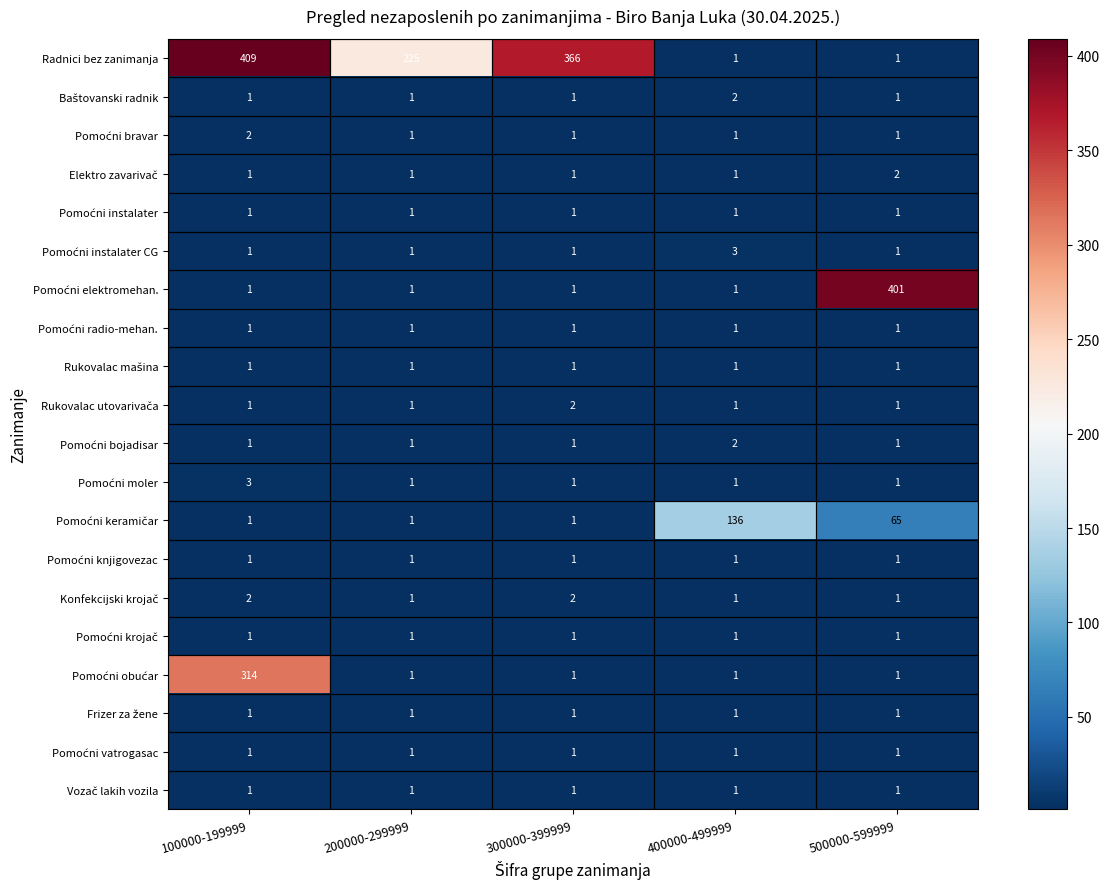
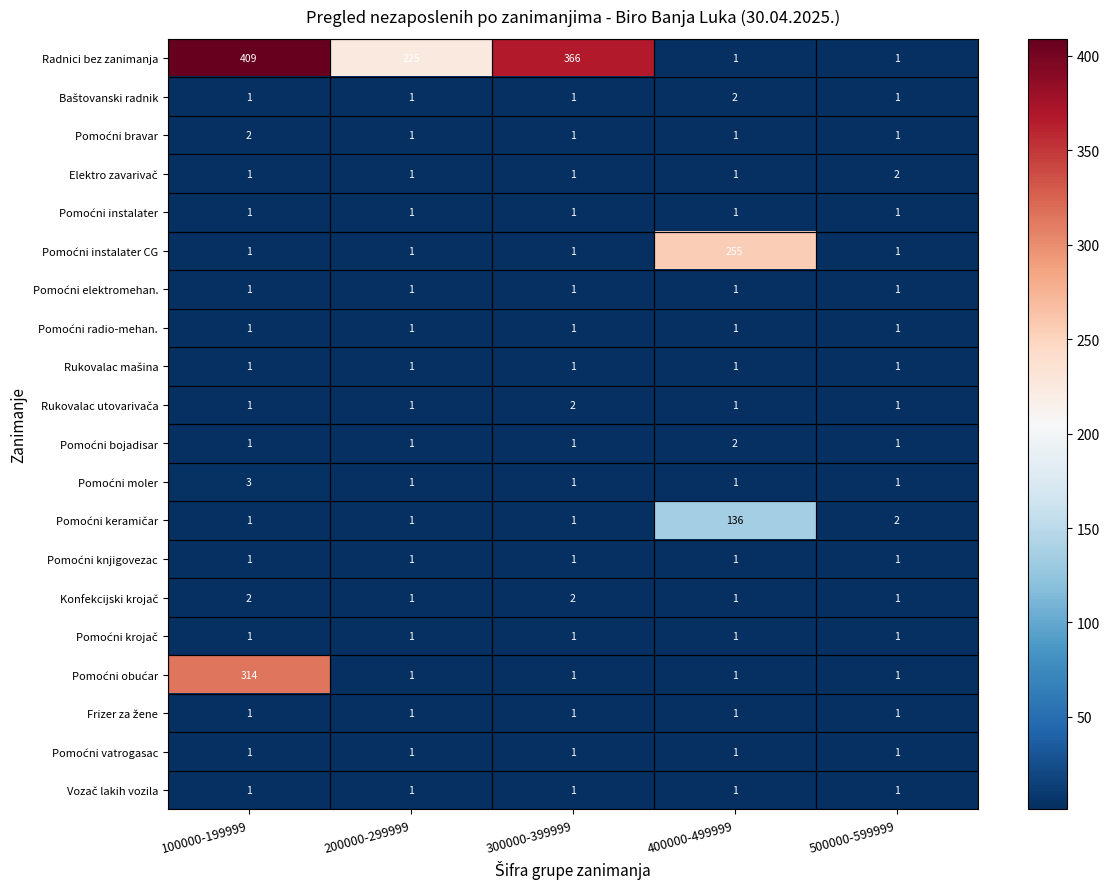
Pomoćni instalater CG, 400000-499999: 3 -> 255
Pomoćni elektromehan., 500000-599999: 401 -> 1
Pomoćni keramičar, 500000-599999: 65 -> 2
